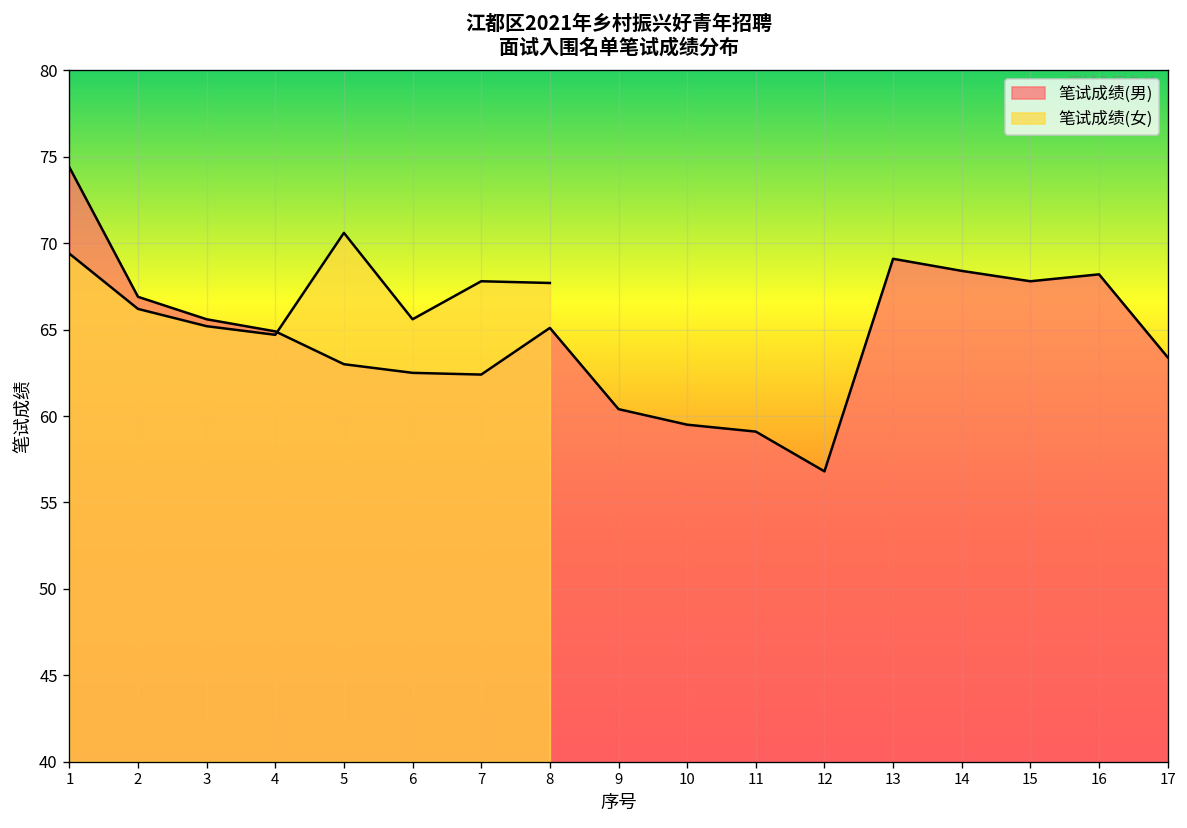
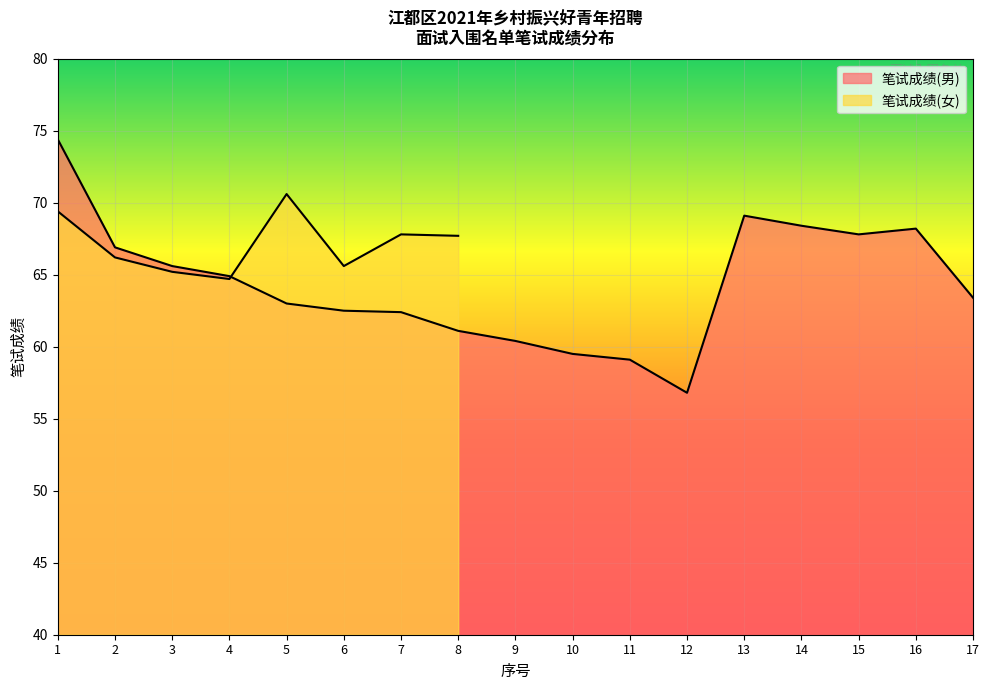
笔试成绩(男), 8: 65.1 -> 61.1
